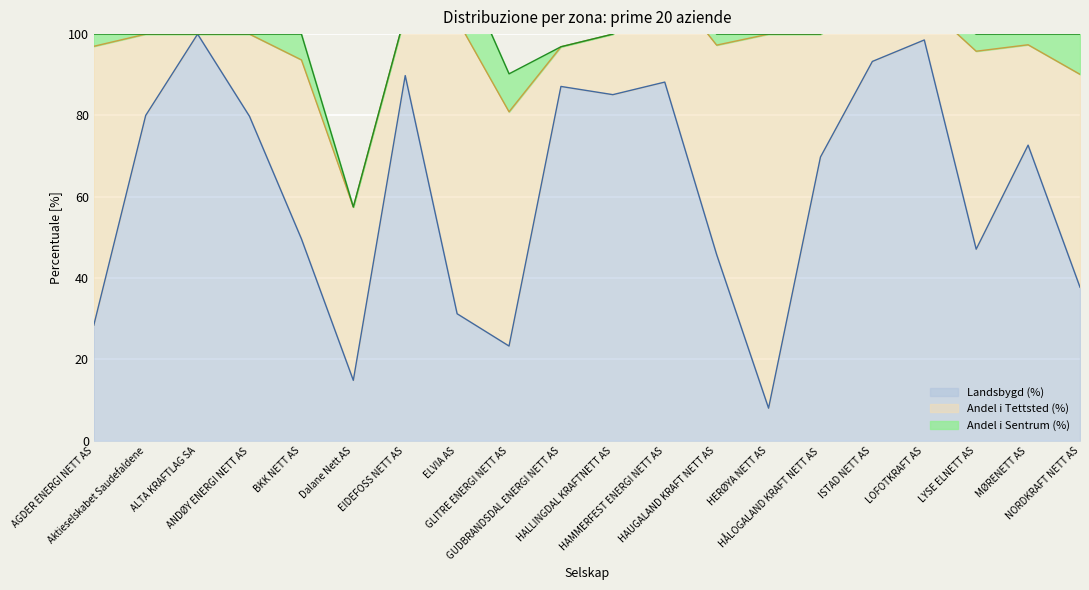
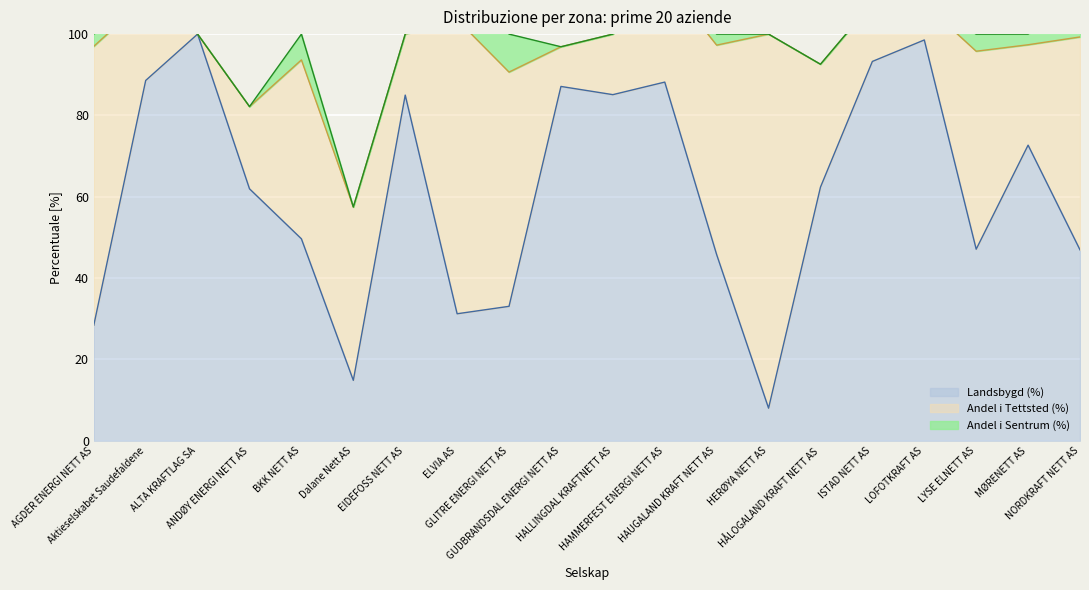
Landsbygd (%), Aktieselskabet Saudefaldene: 80 -> 89
Landsbygd (%), ANDØY ENERGI NETT AS: 80 -> 62
Landsbygd (%), EIDEFOSS NETT AS: 90 -> 85
Landsbygd (%), GLITRE ENERGI NETT AS: 23 -> 33
Landsbygd (%), HÅLOGALAND KRAFT NETT AS: 70 -> 62
Landsbygd (%), NORDKRAFT NETT AS: 38 -> 47
